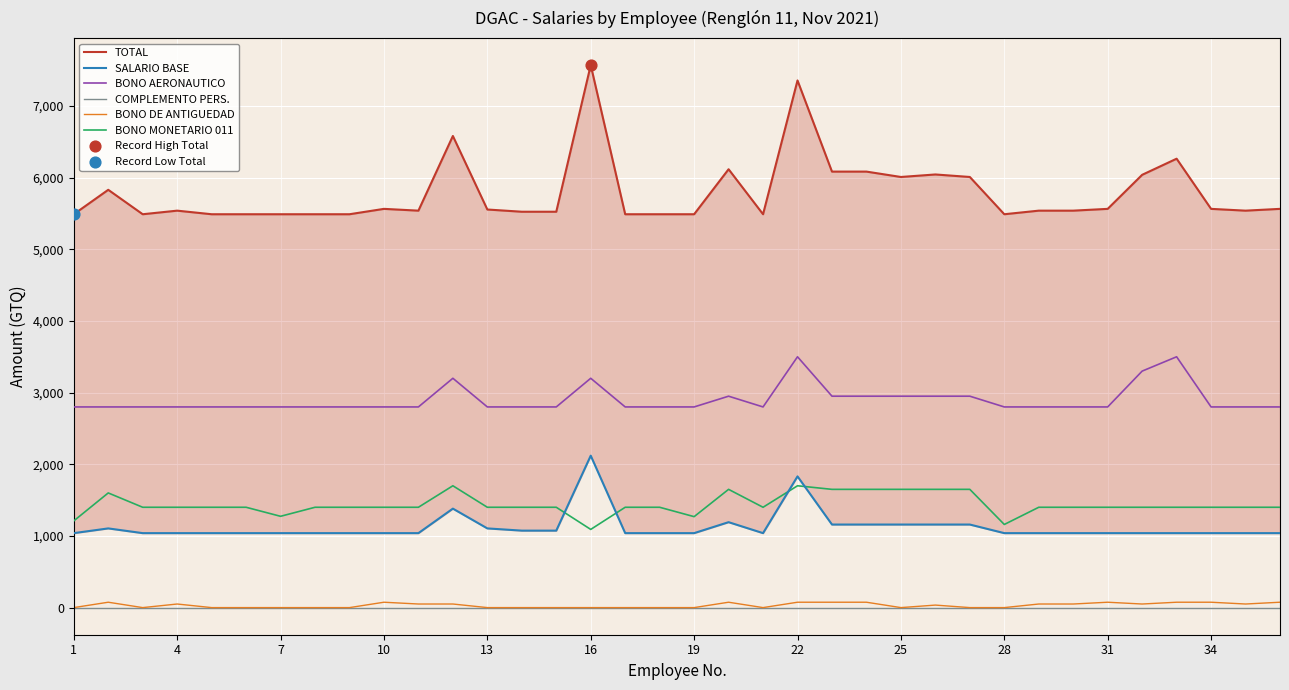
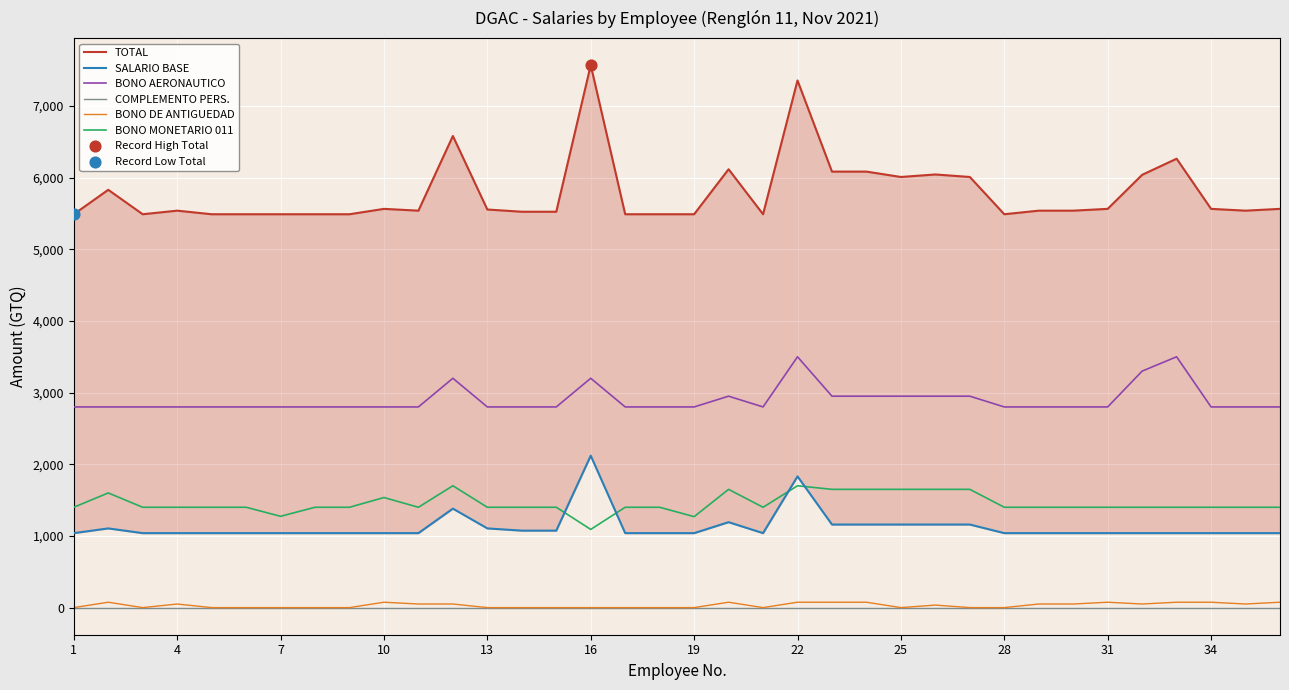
BONO MONETARIO 011, 1: 1,200 -> 1,400
BONO MONETARIO 011, 10: 1,400 -> 1,500
BONO MONETARIO 011, 28: 1,200 -> 1,400
